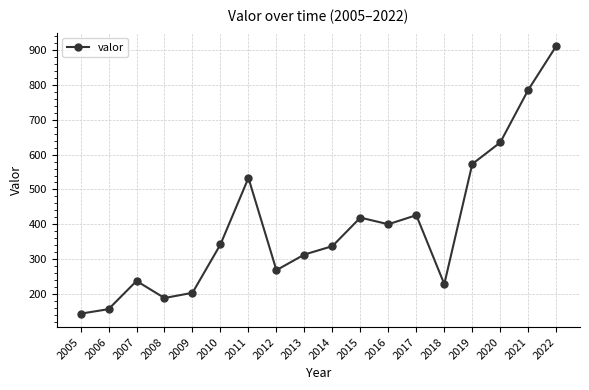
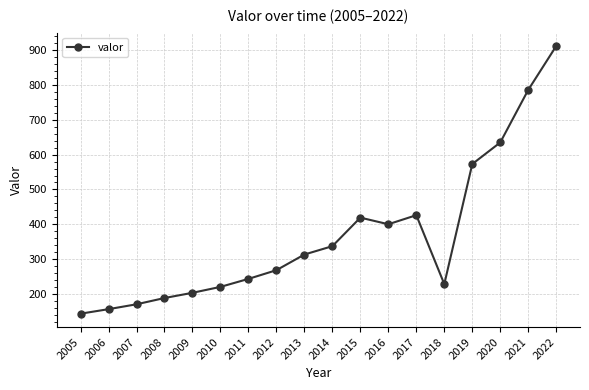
2007: 240 -> 170
2010: 340 -> 220
2011: 530 -> 240
